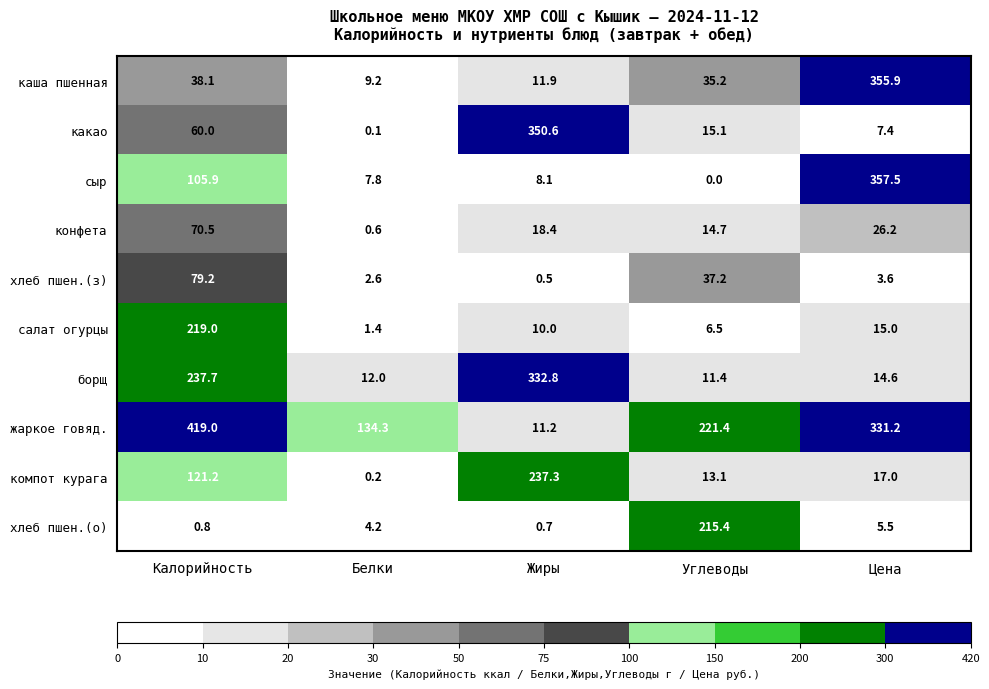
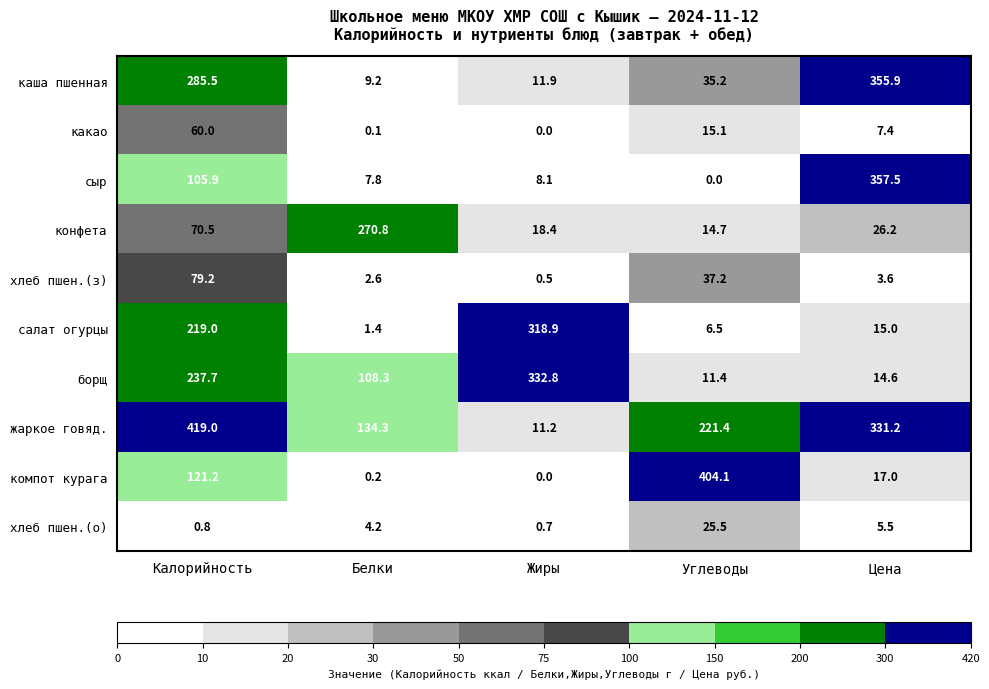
каша пшенная, Калорийность: 38.1 -> 285.5
какао, Жиры: 350.6 -> 0.0
конфета, Белки: 0.6 -> 270.8
салат огурцы, Жиры: 10.0 -> 318.9
борщ, Белки: 12.0 -> 108.3
компот курага, Жиры: 237.3 -> 0.0
компот курага, Углеводы: 13.1 -> 404.1
хлеб пшен.(о), Углеводы: 215.4 -> 25.5
